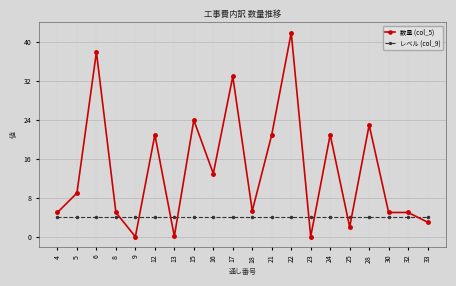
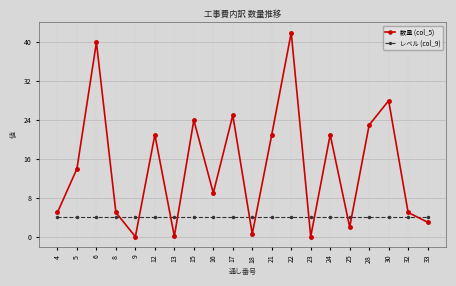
数量 (col_5), 5: 9 -> 14
数量 (col_5), 6: 38 -> 40
数量 (col_5), 16: 13 -> 9
数量 (col_5), 17: 33 -> 25
数量 (col_5), 18: 5 -> 1
数量 (col_5), 30: 5 -> 28
